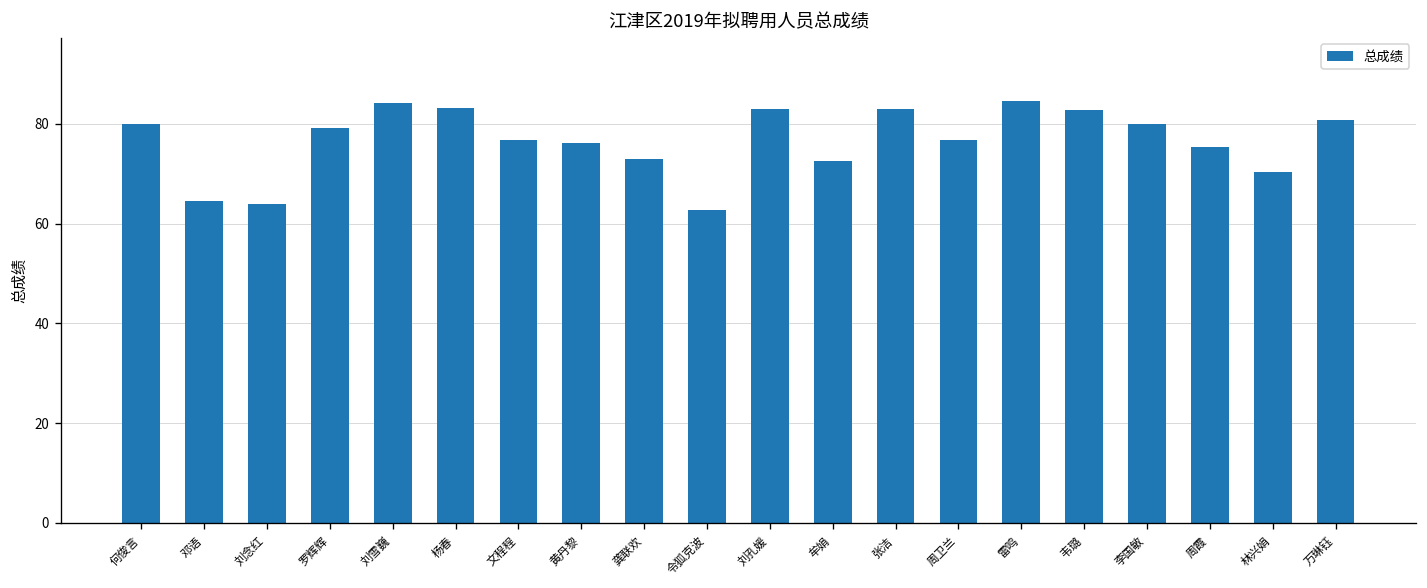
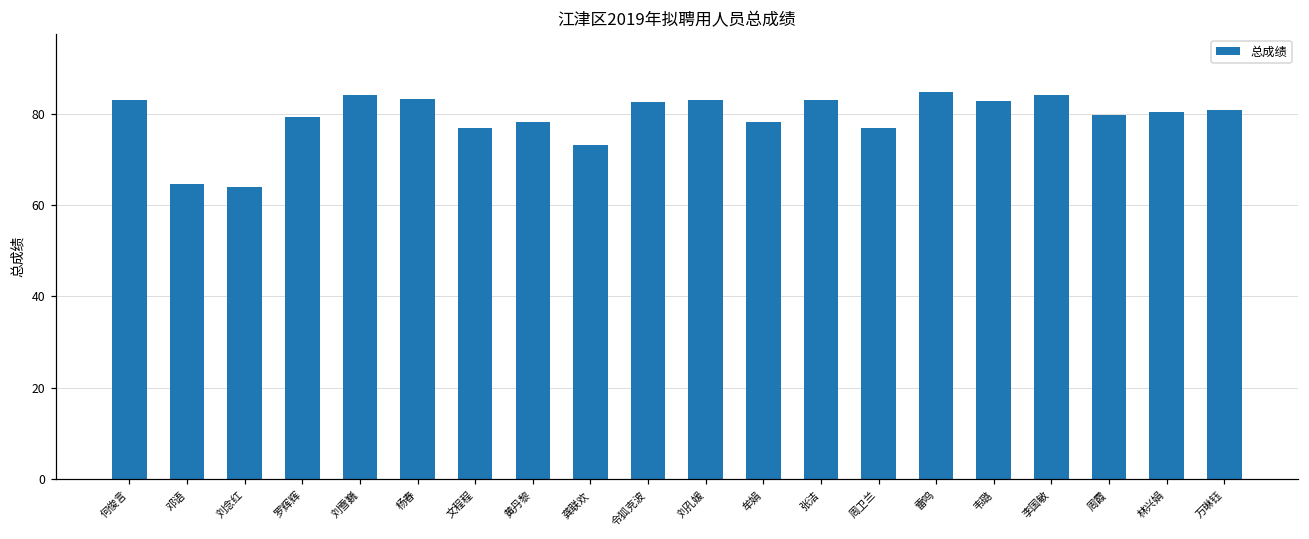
何俊言: 80 -> 83
黄丹黎: 76 -> 78
令狐克波: 63 -> 83
牟娟: 73 -> 78
李国敏: 80 -> 84
周霞: 75 -> 80
林兴娟: 70 -> 80
